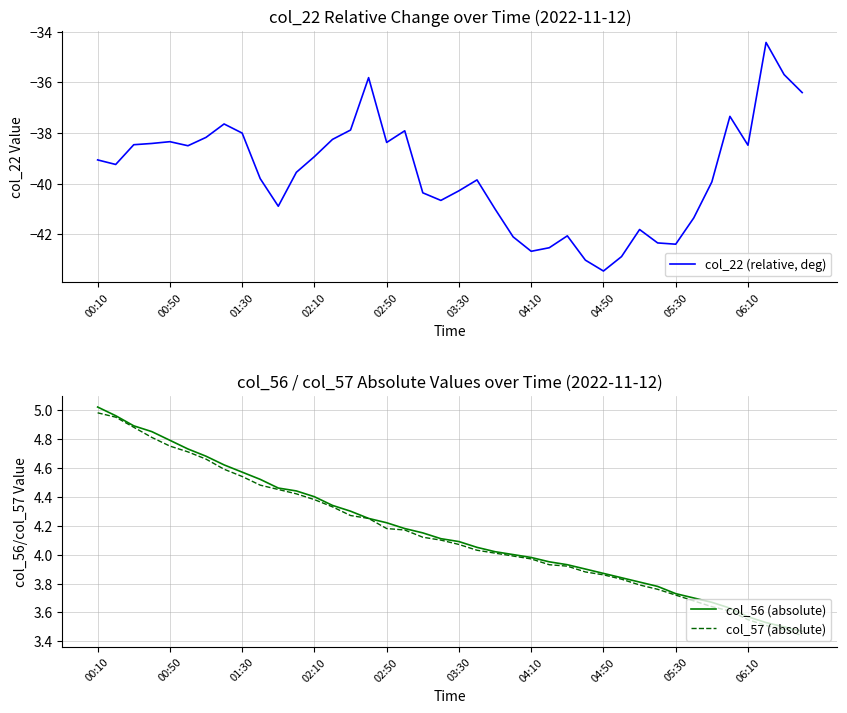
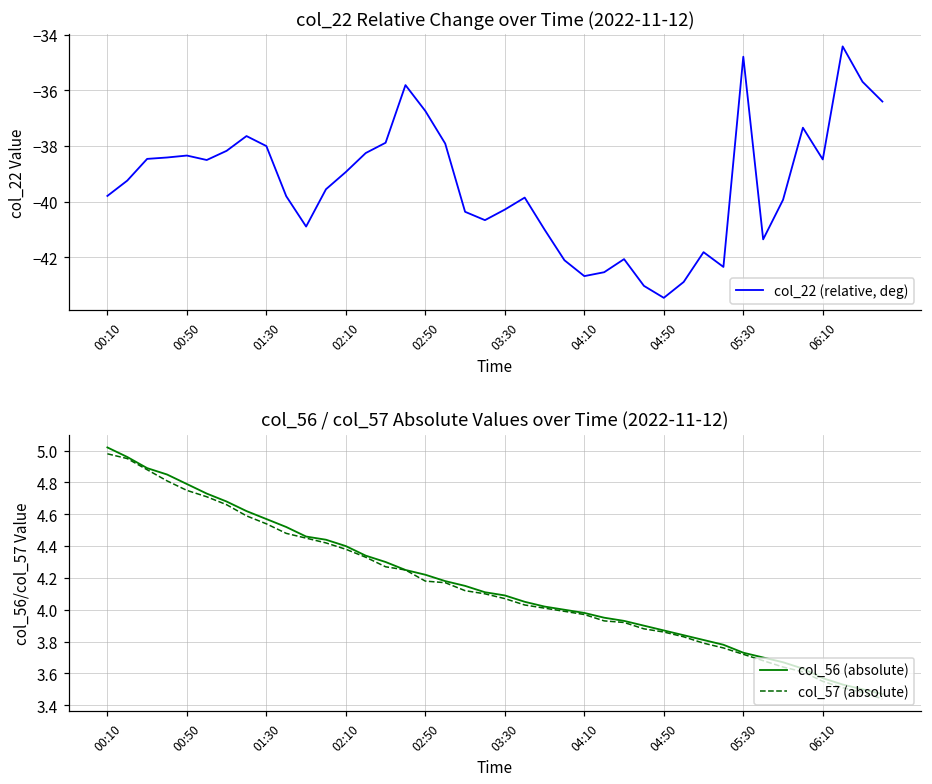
col_22 Relative Change over Time (2022-11-12), 00:10: -39.1 -> -39.8
col_22 Relative Change over Time (2022-11-12), 02:50: -38.4 -> -36.7
col_22 Relative Change over Time (2022-11-12), 05:30: -42.4 -> -34.8
